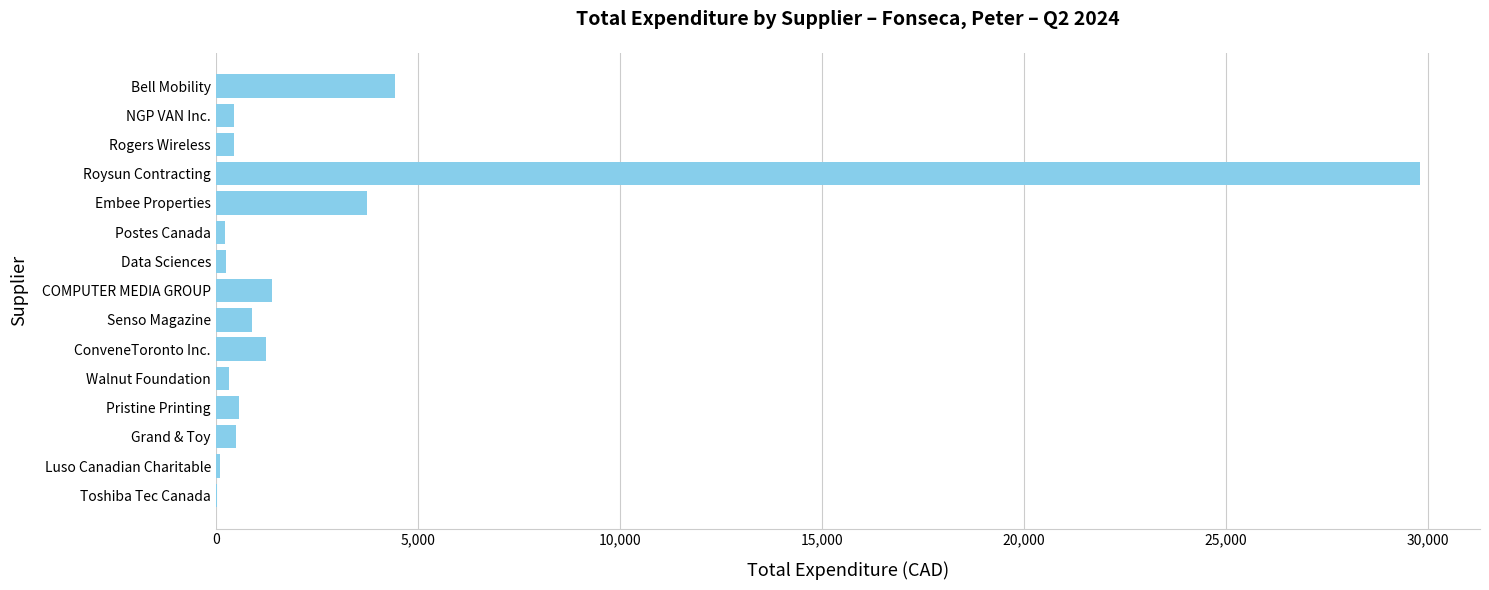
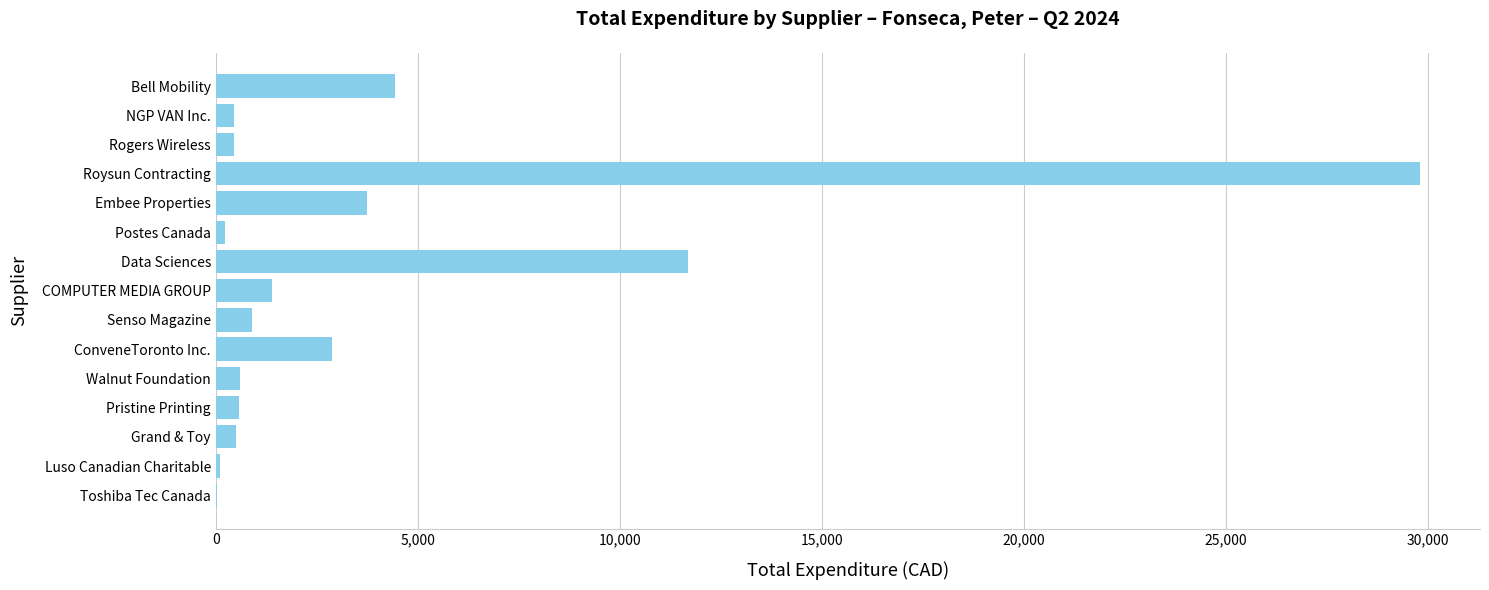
Data Sciences: 200 -> 11,700
ConveneToronto Inc.: 1,300 -> 2,900
Walnut Foundation: 300 -> 600
